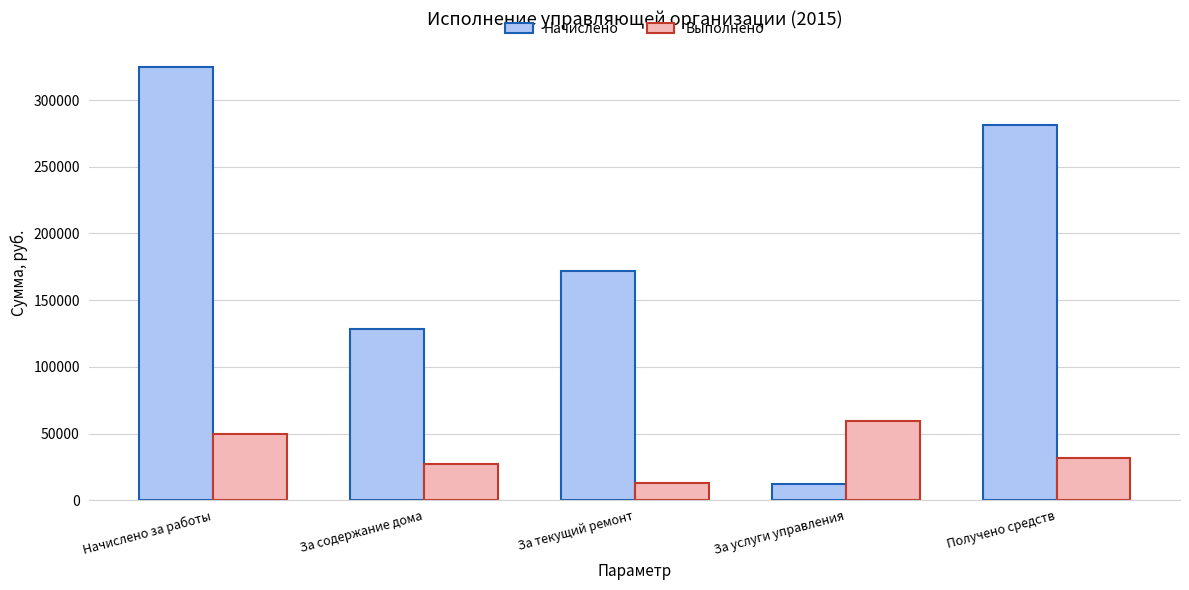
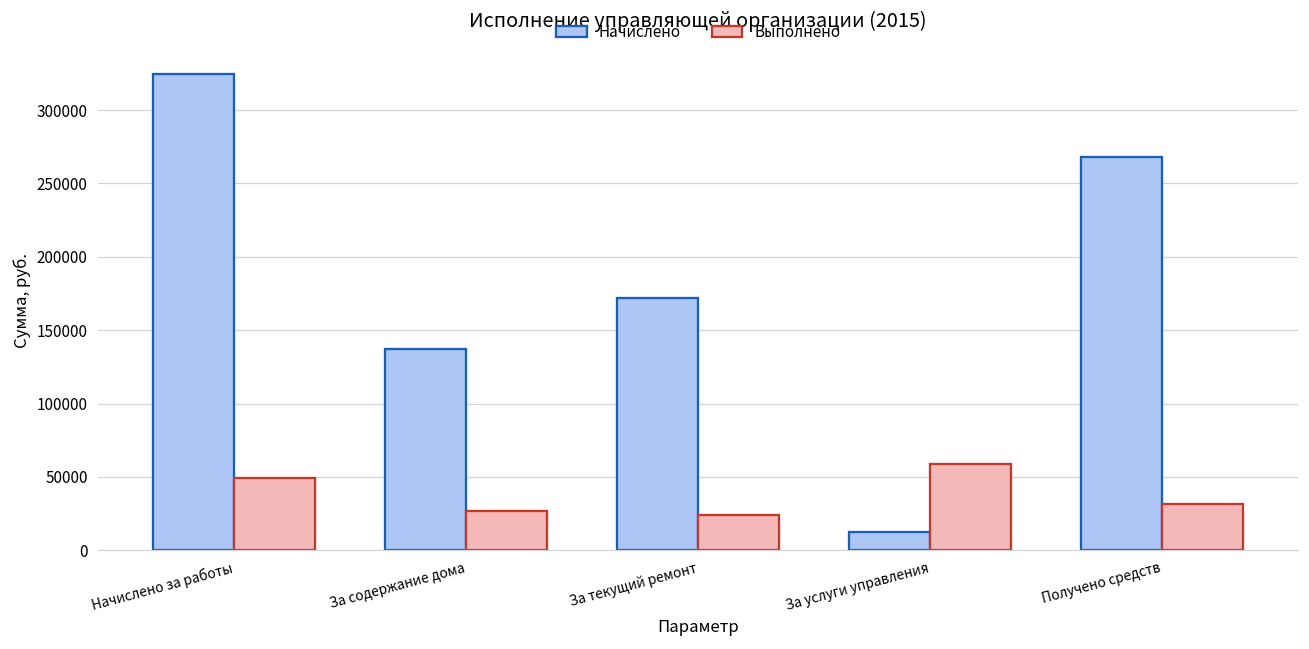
Начислено, За содержание дома: 129000 -> 137000
Выполнено, За текущий ремонт: 13000 -> 24000
Начислено, Получено средств: 281000 -> 268000
